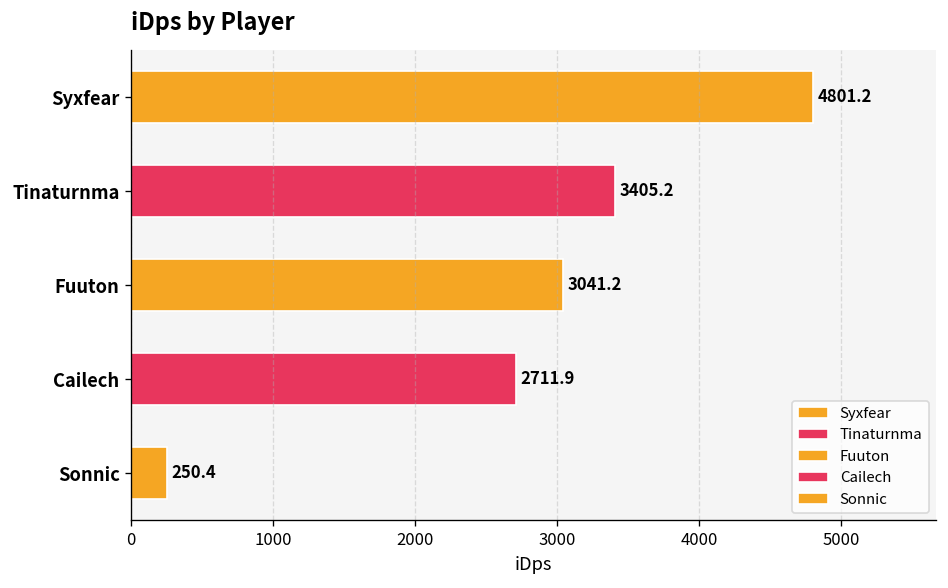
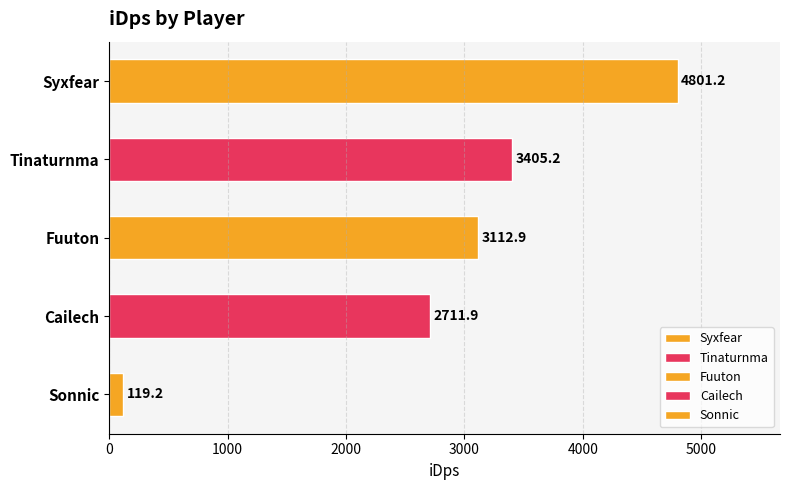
Fuuton: 3041.2 -> 3112.9
Sonnic: 250.4 -> 119.2
